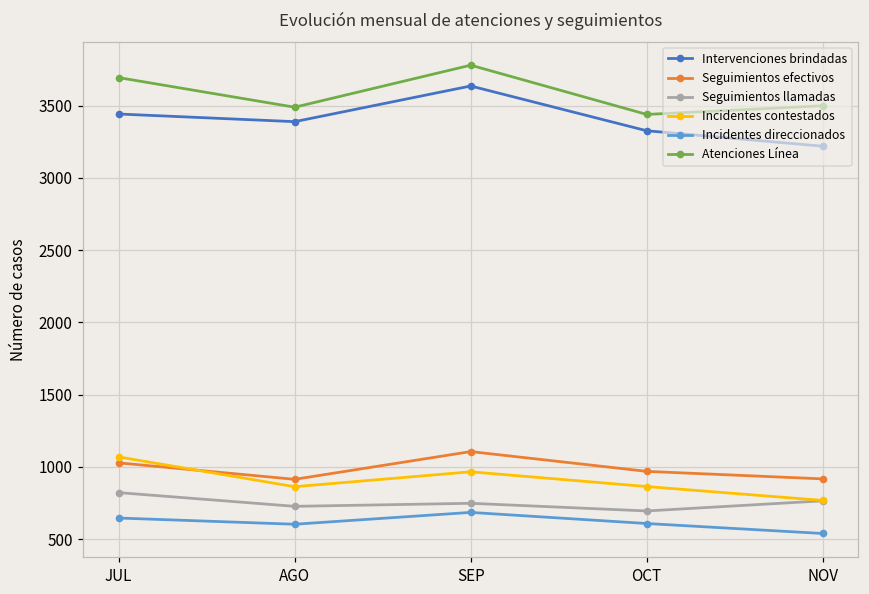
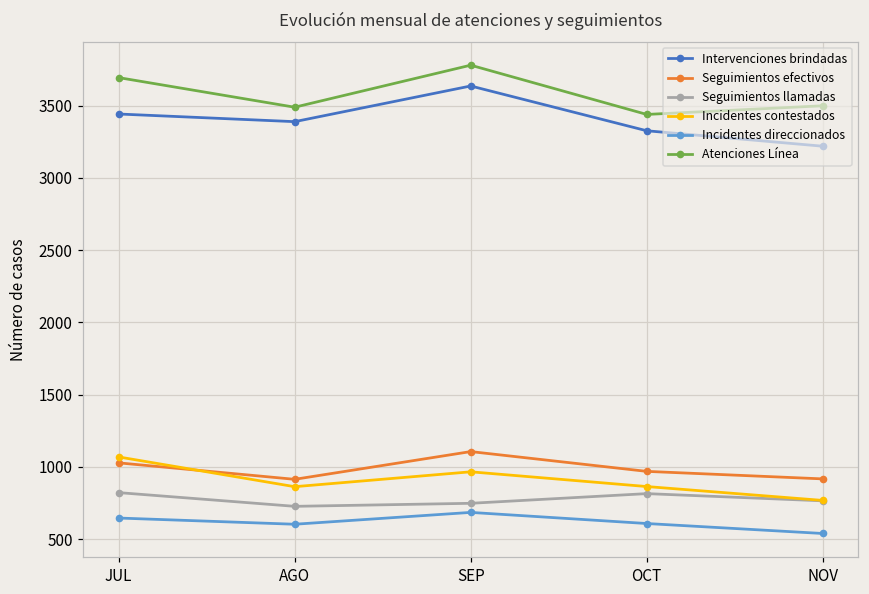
Seguimientos llamadas, OCT: 700 -> 820
